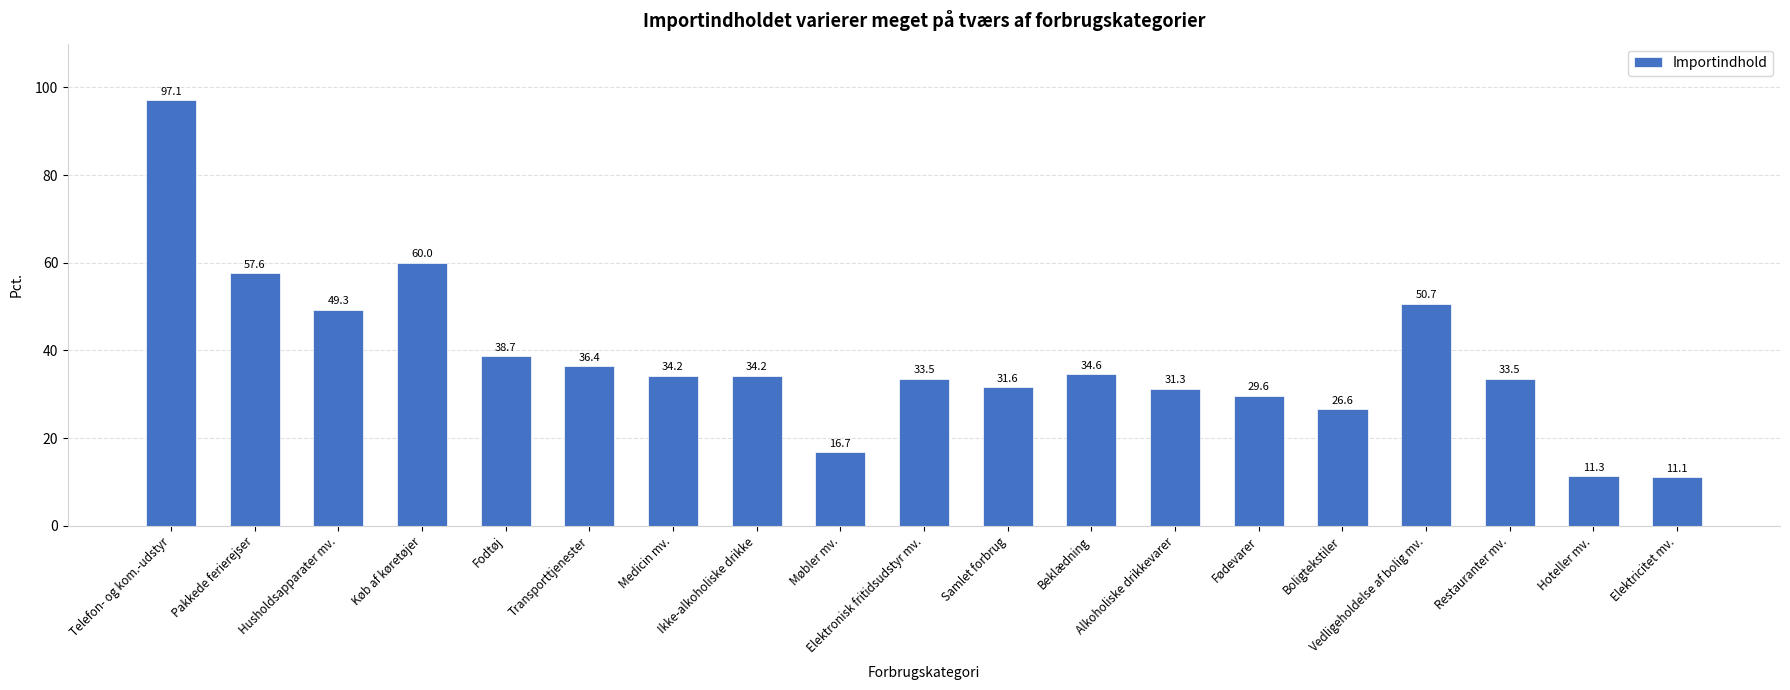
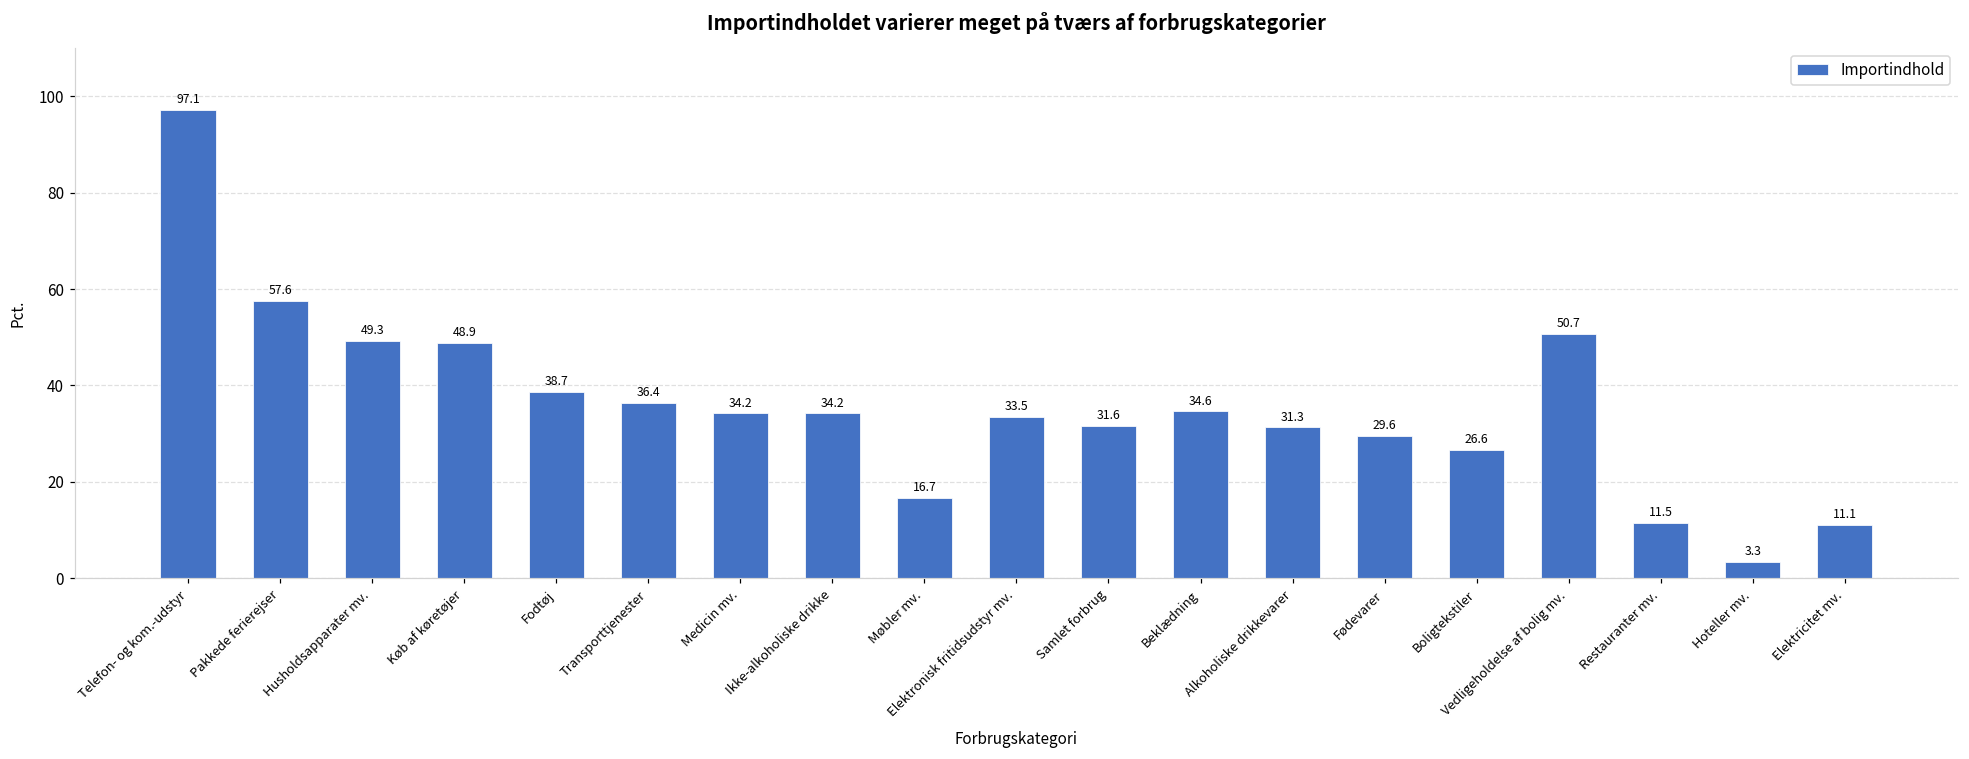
Køb af køretøjer: 60.0 -> 48.9
Restauranter mv.: 33.5 -> 11.5
Hoteller mv.: 11.3 -> 3.3
